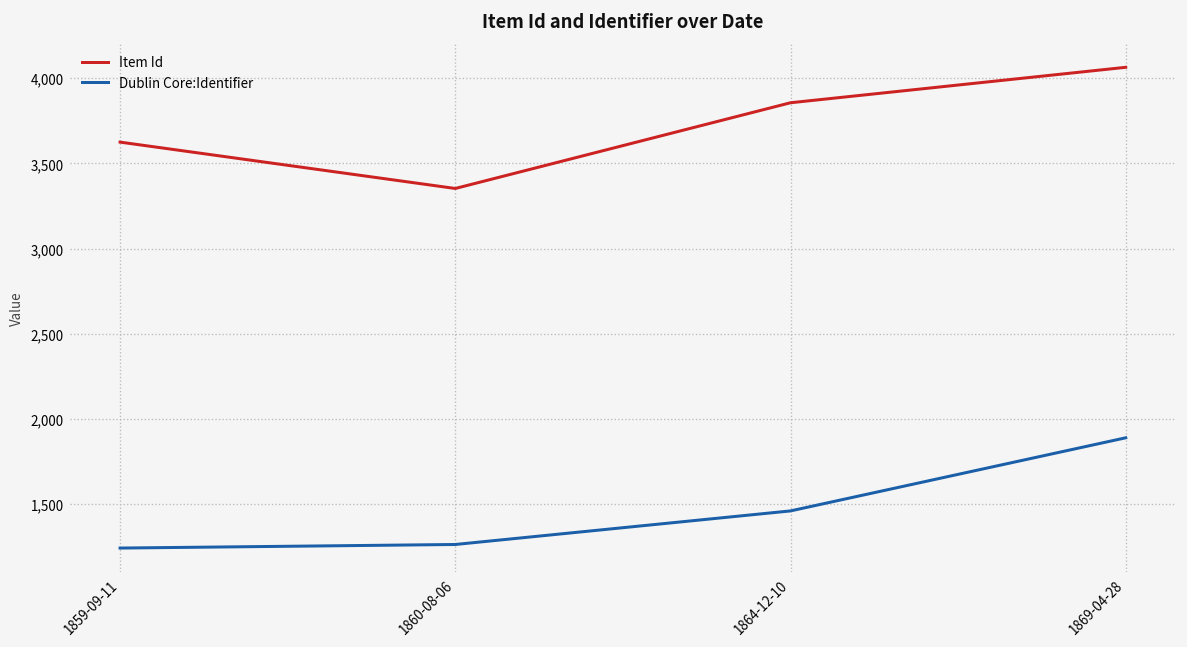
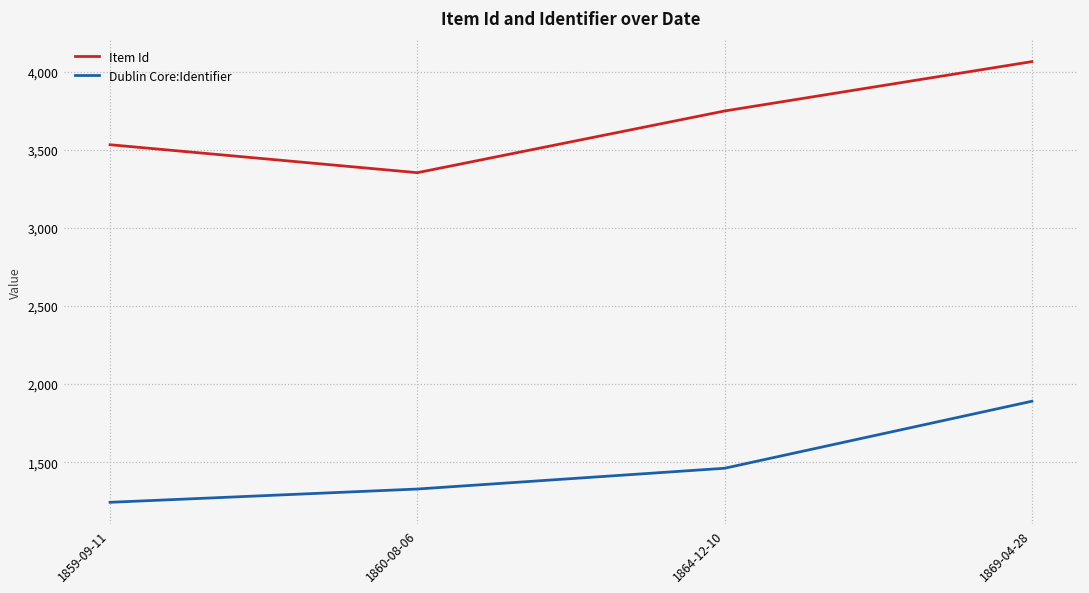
Item Id, 1859-09-11: 3,630 -> 3,530
Dublin Core:Identifier, 1860-08-06: 1,260 -> 1,330
Item Id, 1864-12-10: 3,860 -> 3,750
